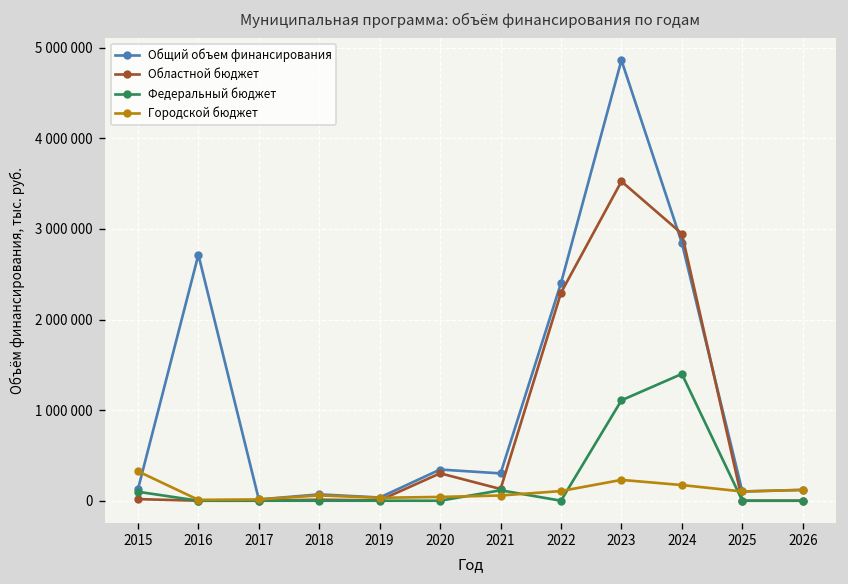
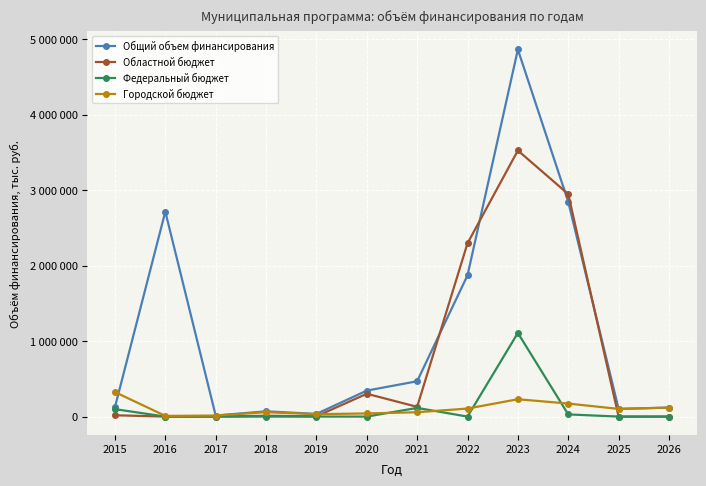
Общий объем финансирования, 2021: 300000 -> 500000
Общий объем финансирования, 2022: 2400000 -> 1900000
Федеральный бюджет, 2024: 1400000 -> 0
